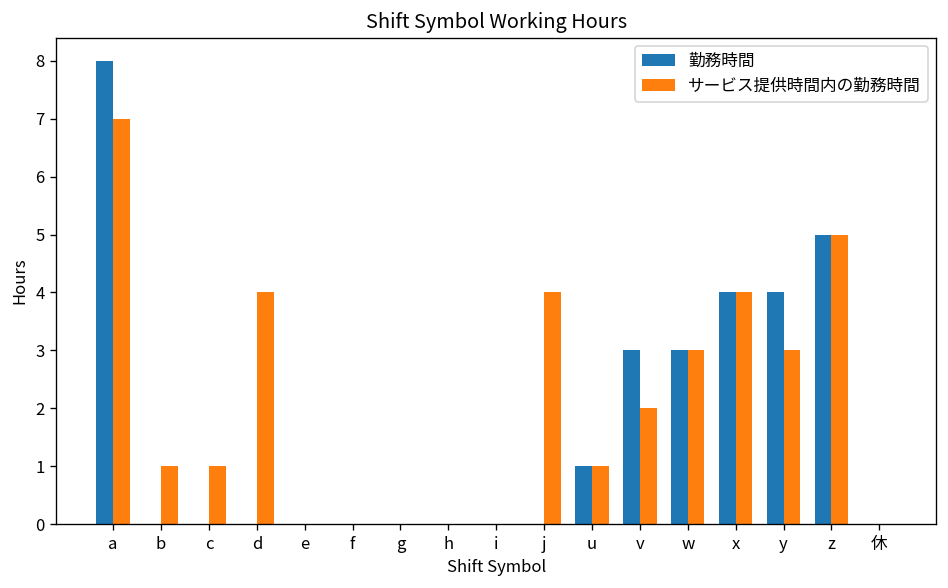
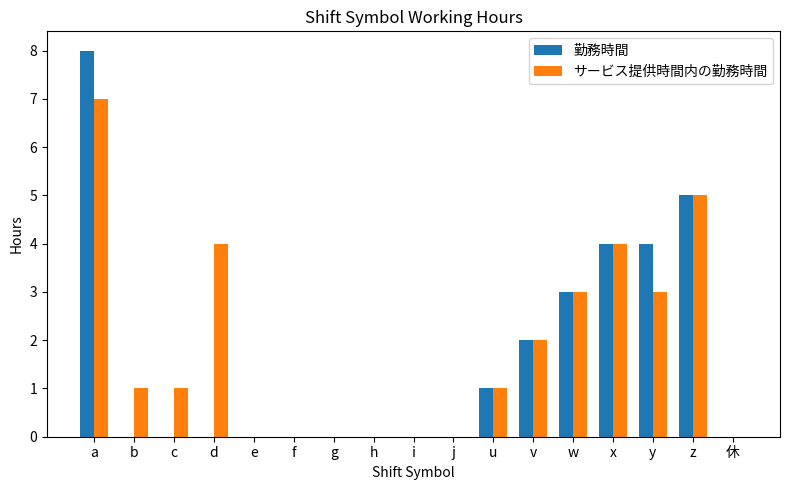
サービス提供時間内の勤務時間, j: 4 -> 0
勤務時間, v: 3 -> 2
